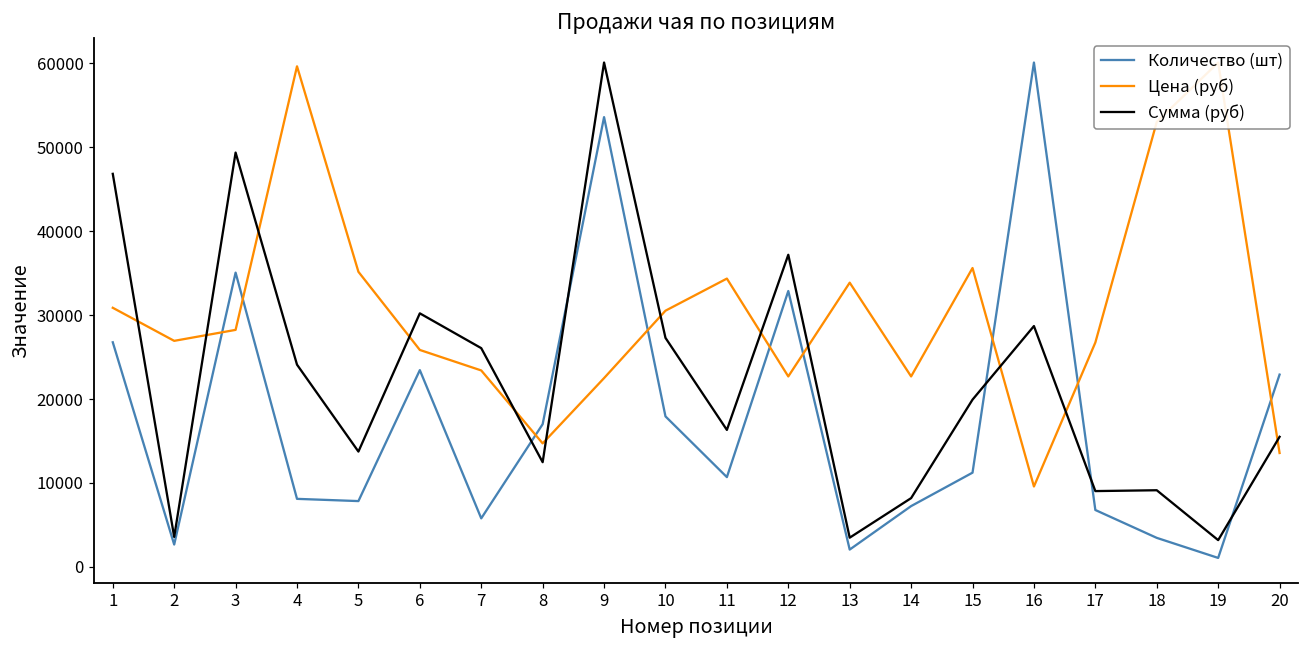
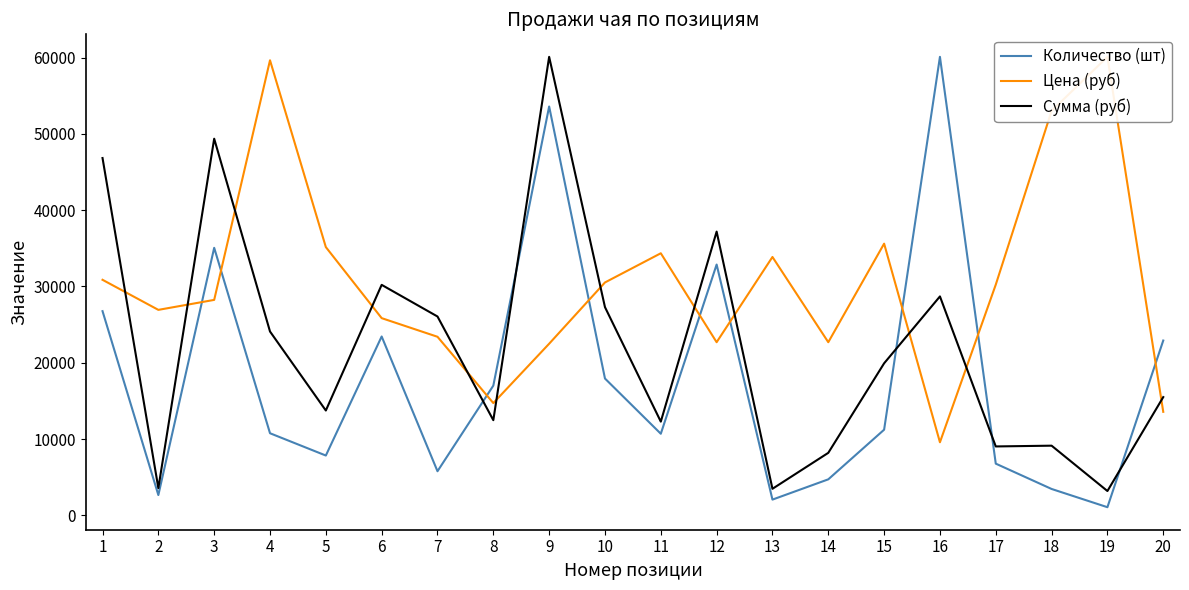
Количество (шт), 4: 8000 -> 11000
Сумма (руб), 11: 16000 -> 12000
Количество (шт), 14: 7000 -> 5000
Цена (руб), 17: 27000 -> 30000
